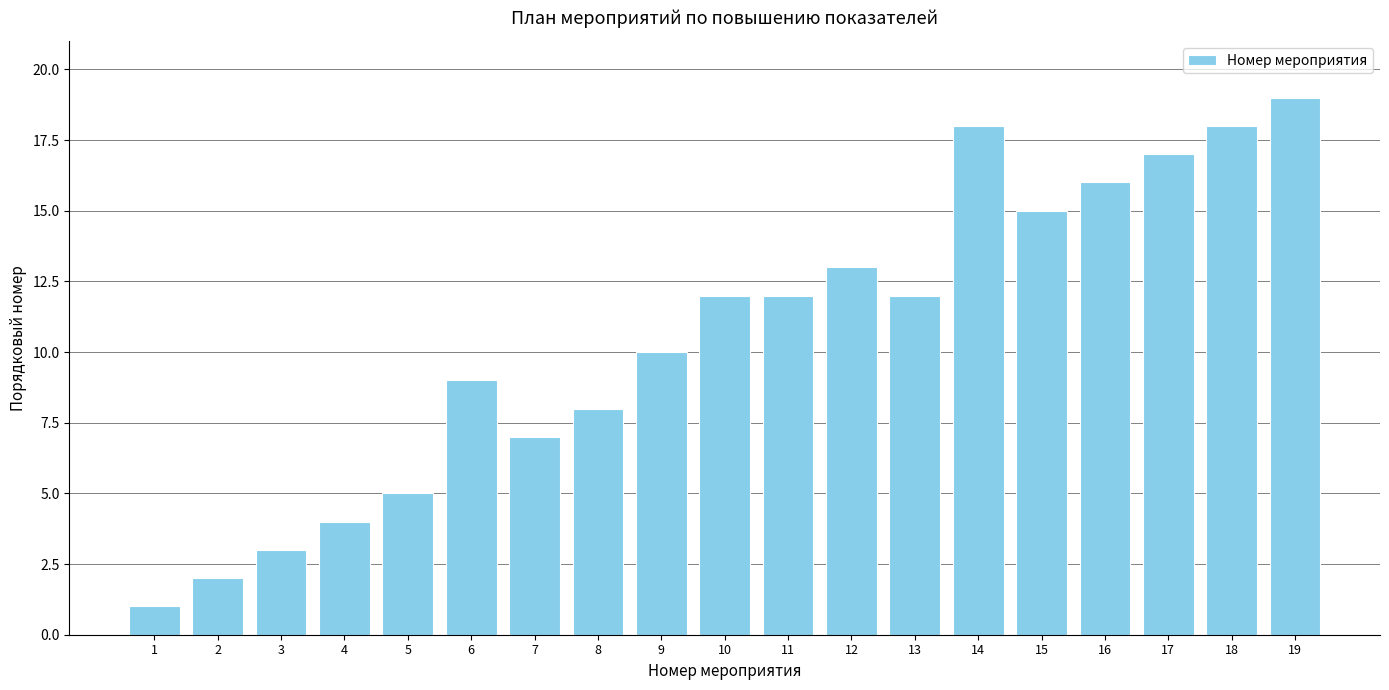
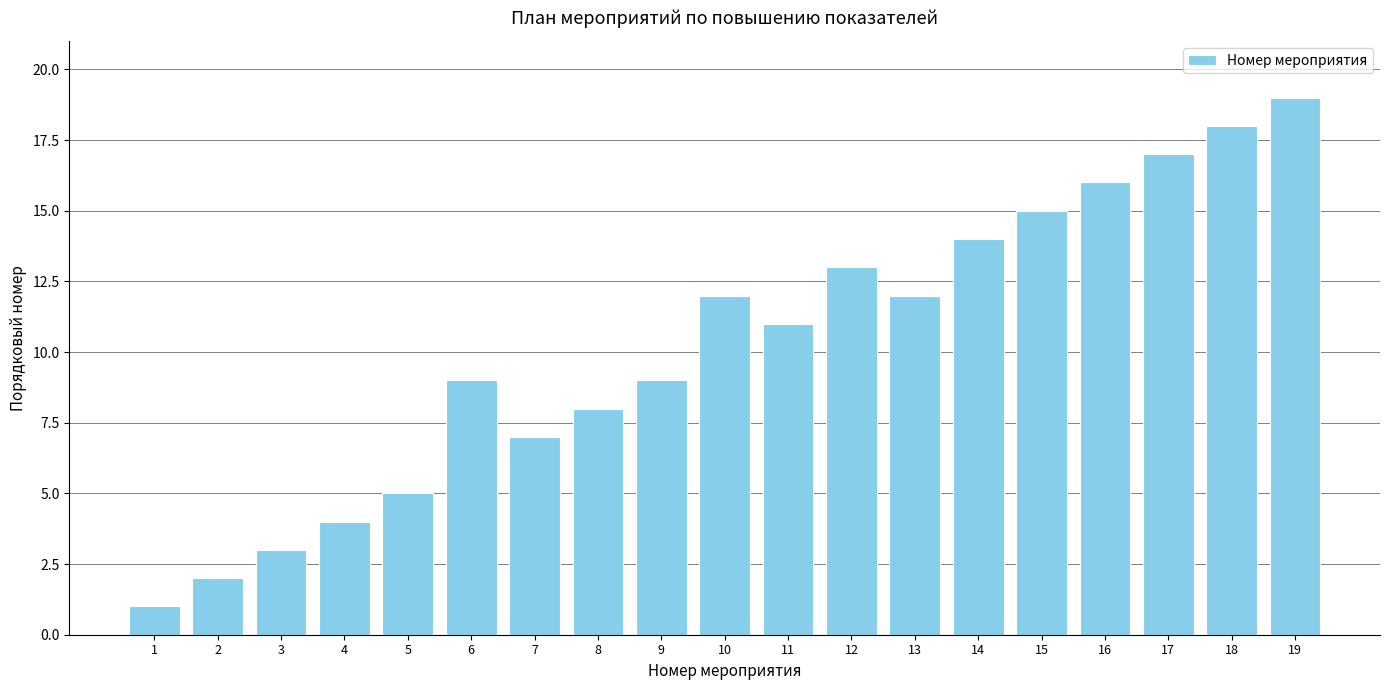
9: 10 -> 9
11: 12 -> 11
14: 18 -> 14
